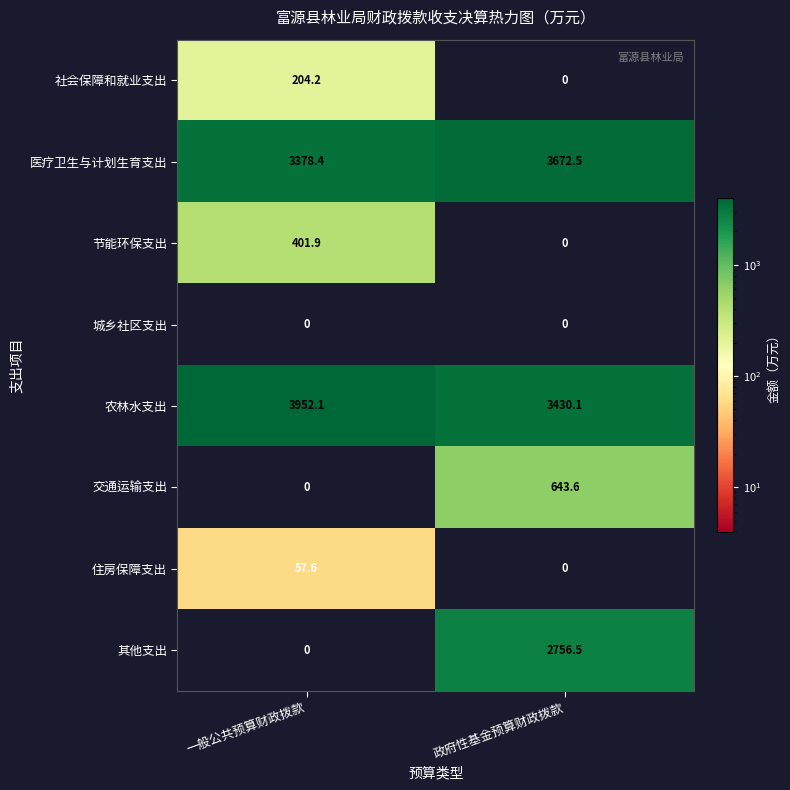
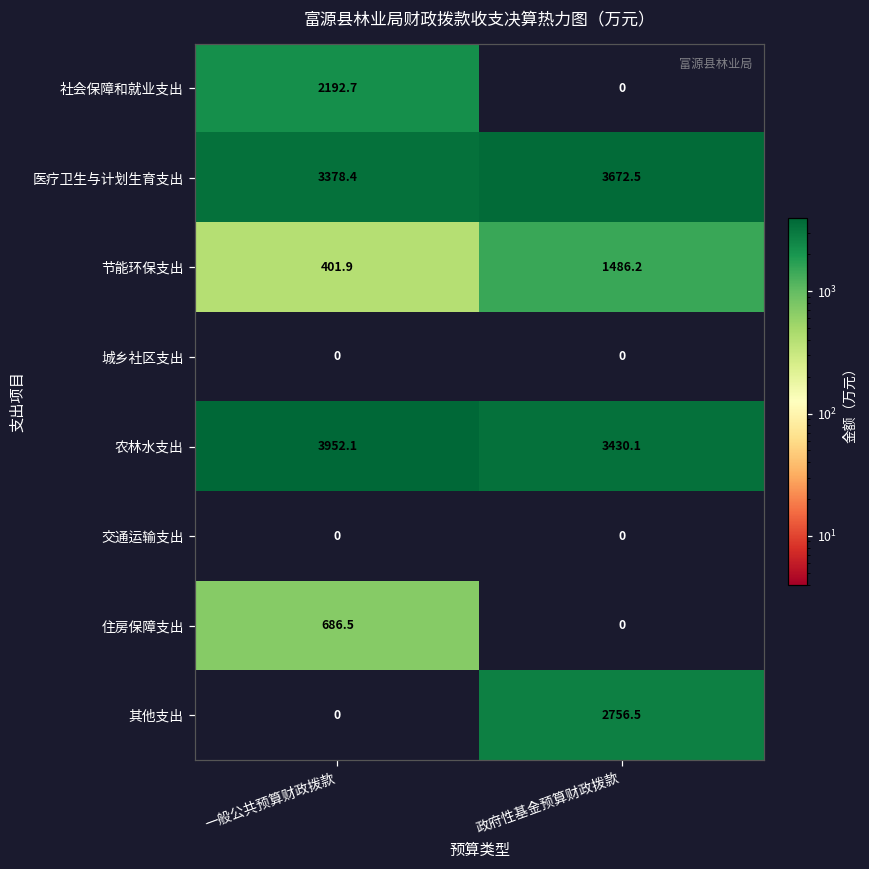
社会保障和就业支出, 一般公共预算财政拨款: 204.2 -> 2192.7
节能环保支出, 政府性基金预算财政拨款: 0 -> 1486.2
交通运输支出, 政府性基金预算财政拨款: 643.6 -> 0
住房保障支出, 一般公共预算财政拨款: 57.6 -> 686.5
